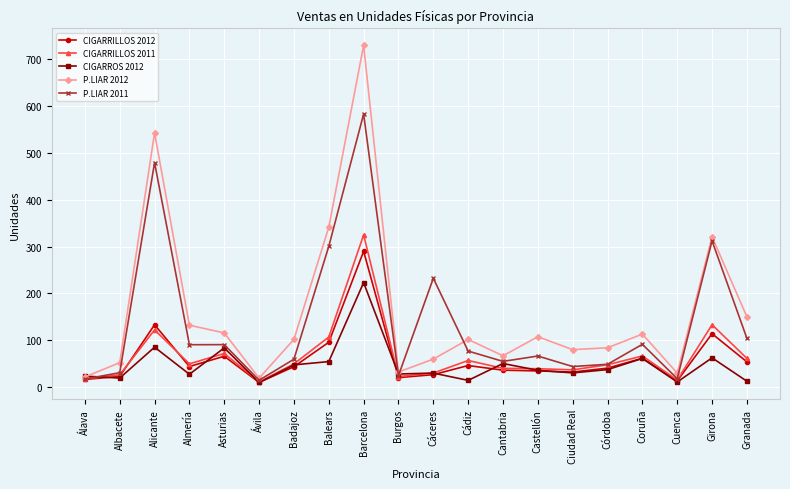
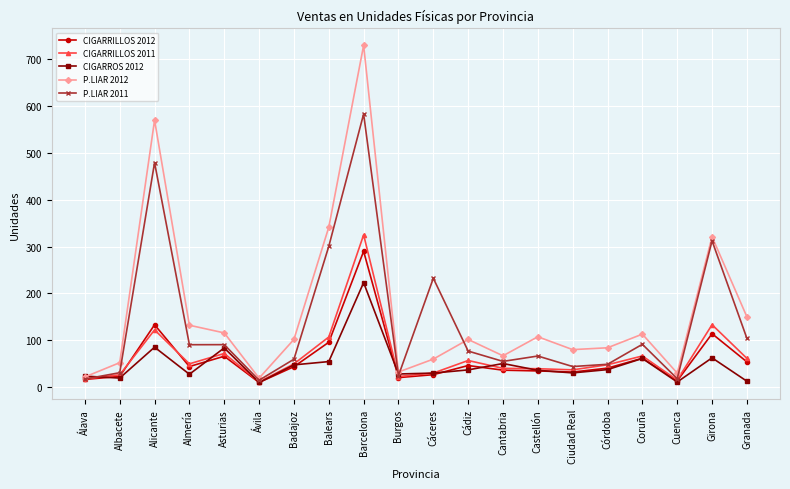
P.LIAR 2012, Alicante: 540 -> 570
CIGARROS 2012, Cádiz: 20 -> 40
